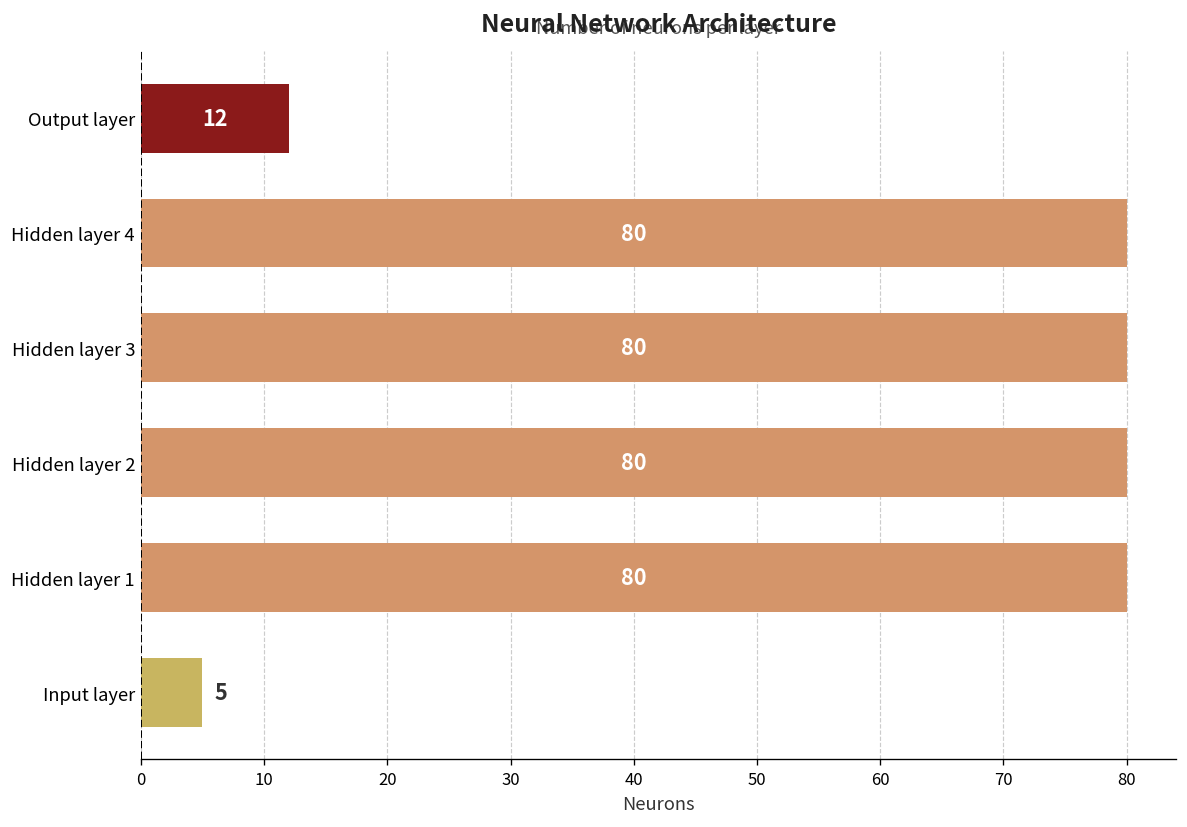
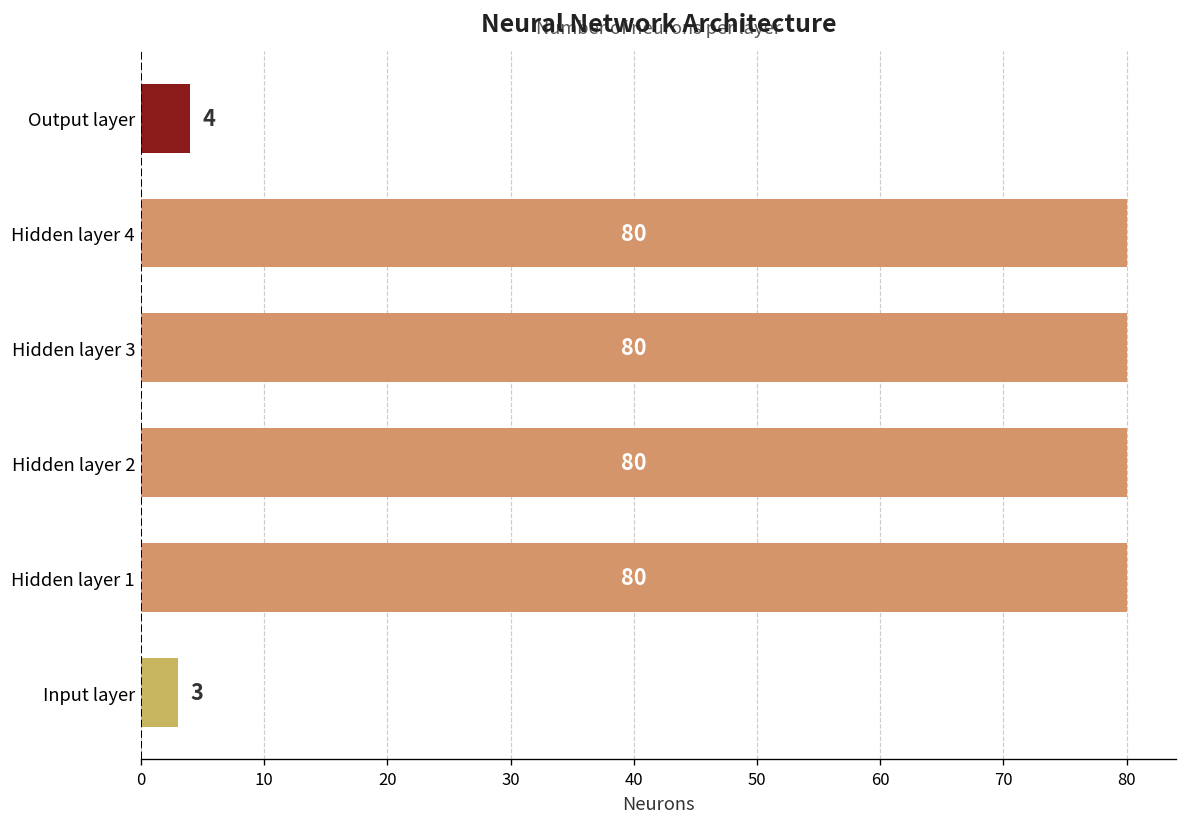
Output layer: 12 -> 4
Input layer: 5 -> 3
